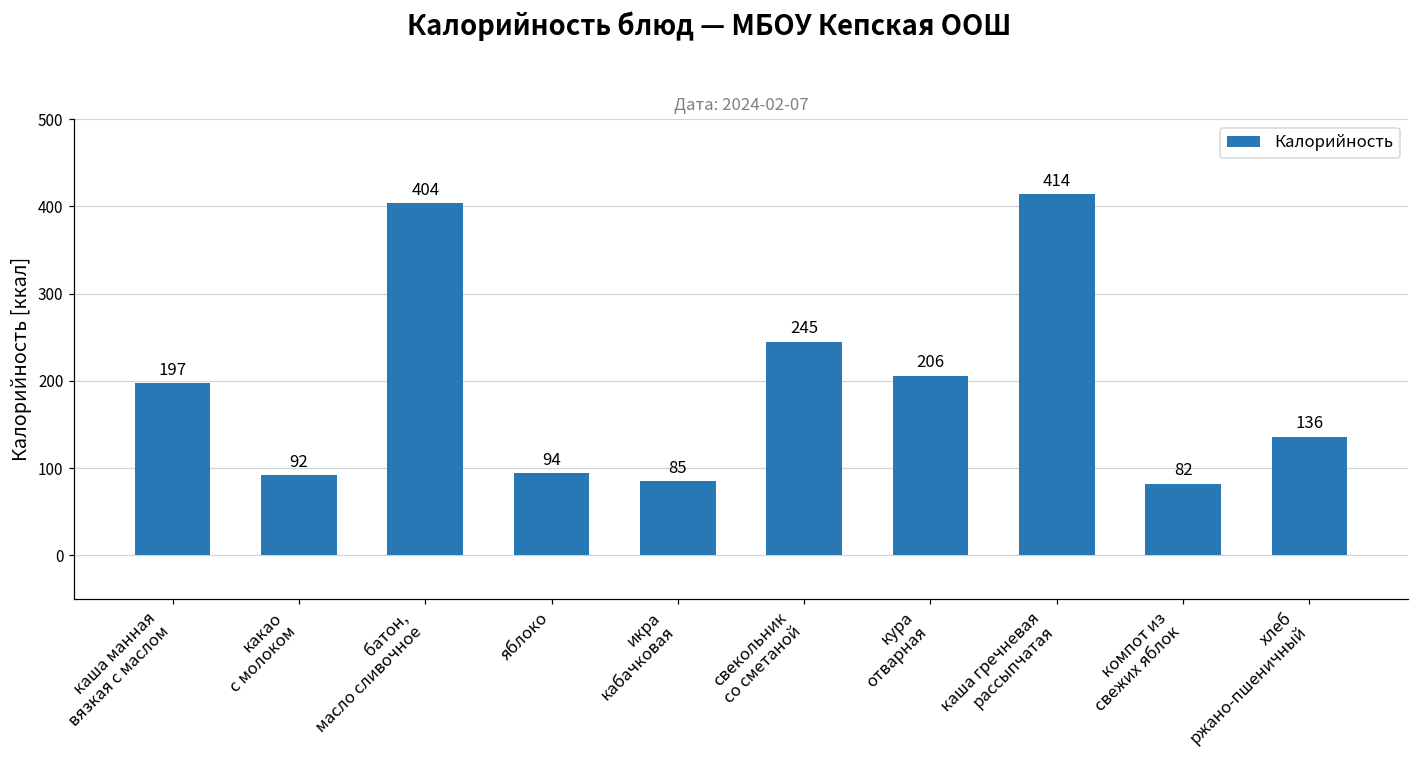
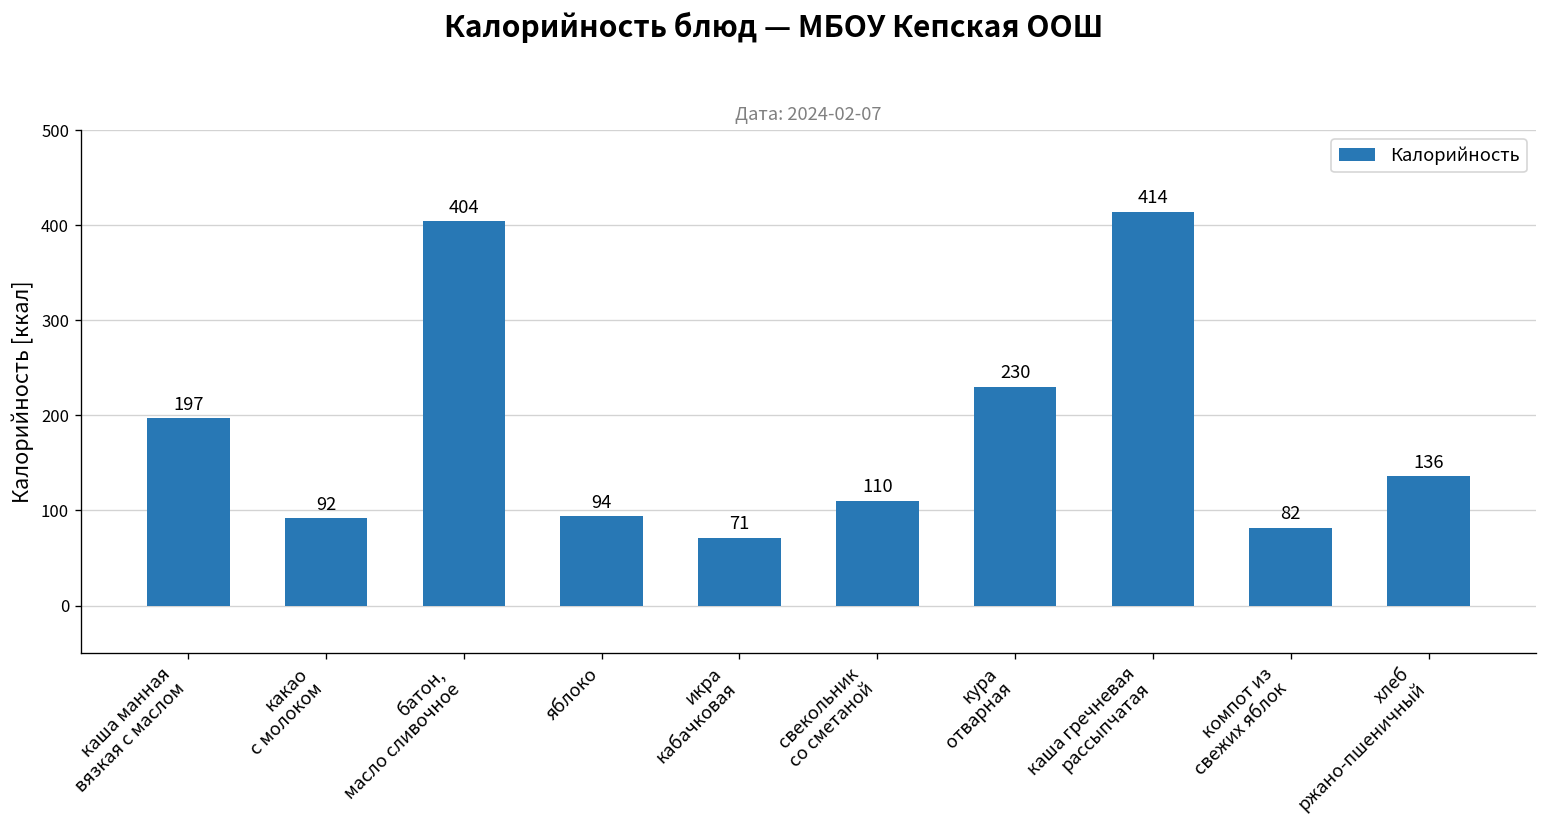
икра кабачковая: 85 -> 71
свекольник со сметаной: 245 -> 110
кура отварная: 206 -> 230
